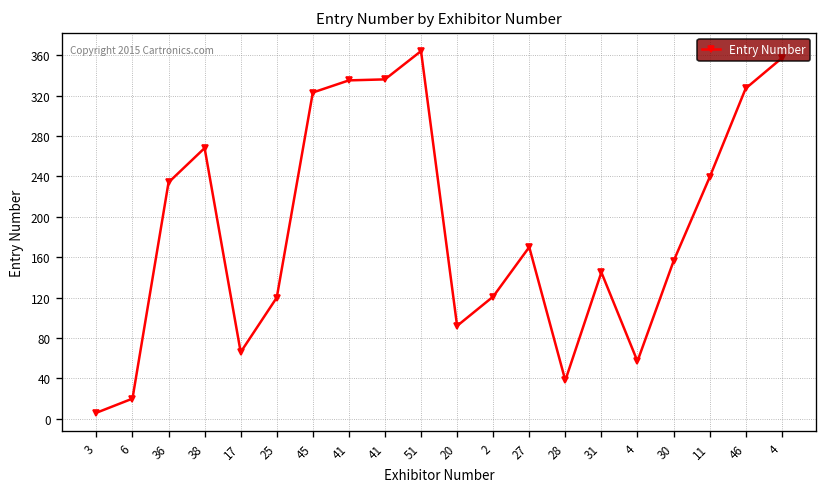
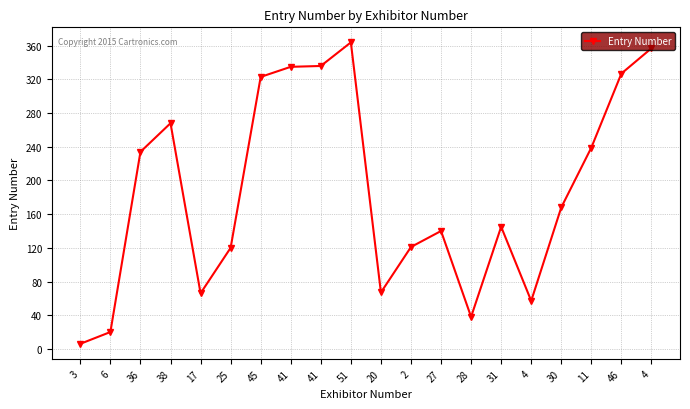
20: 90 -> 70
27: 170 -> 140
30: 160 -> 170
